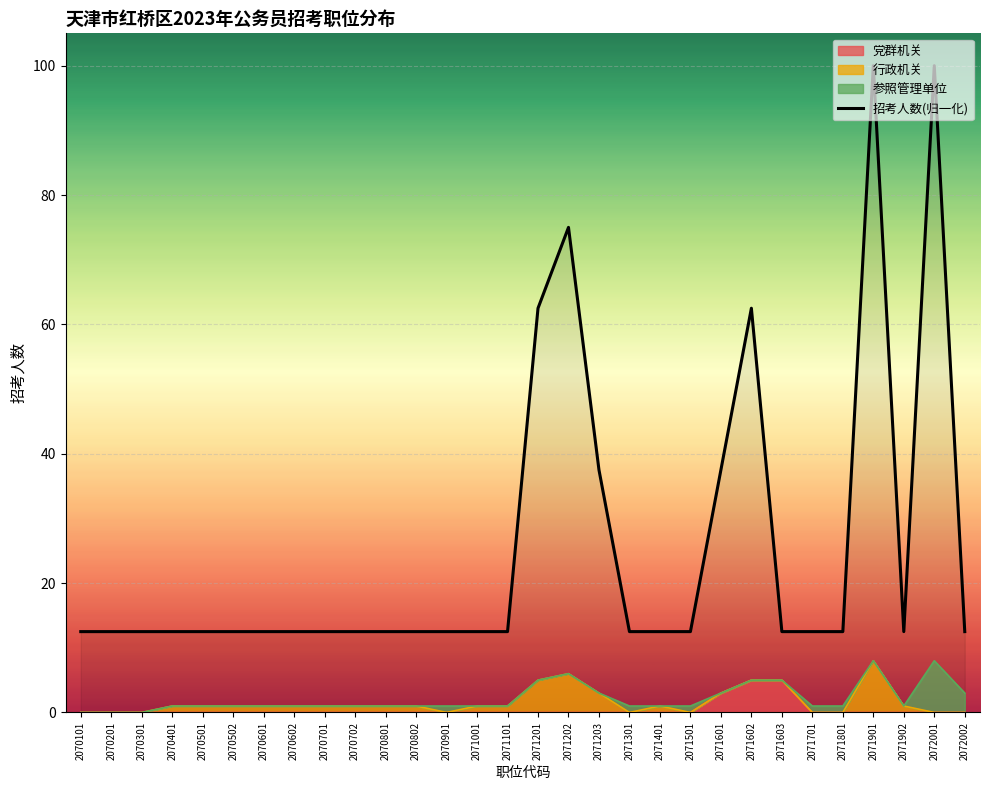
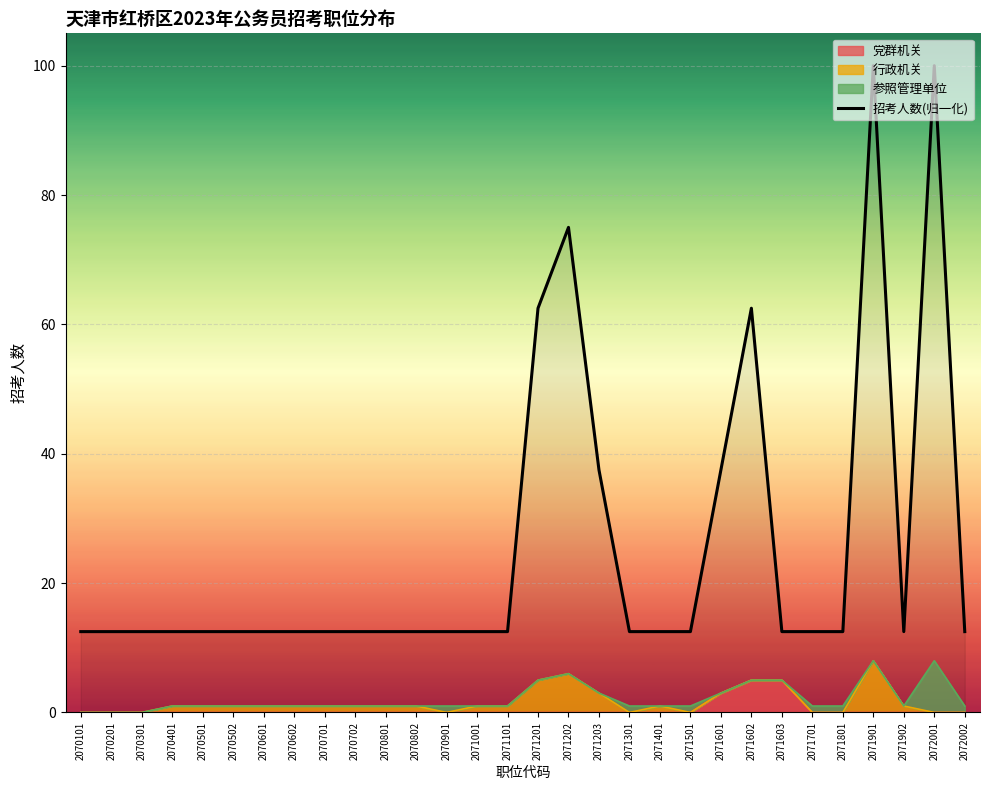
参照管理单位, 2072002: 3 -> 1
